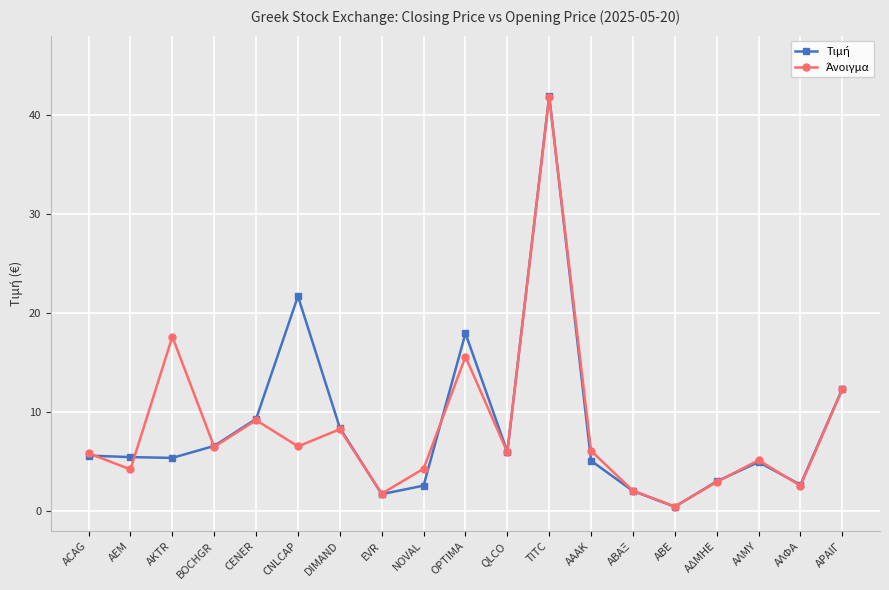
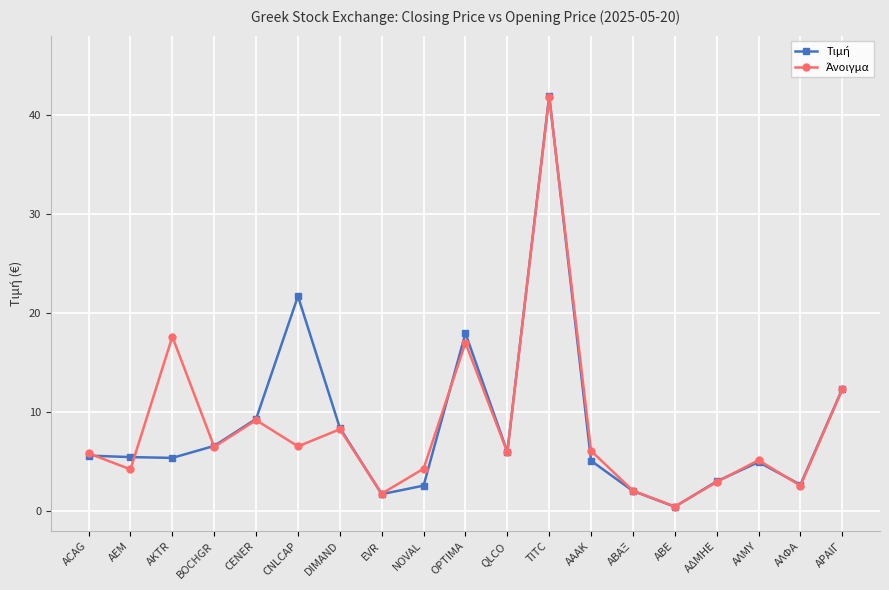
Άνοιγμα, OPTIMA: 16 -> 17
